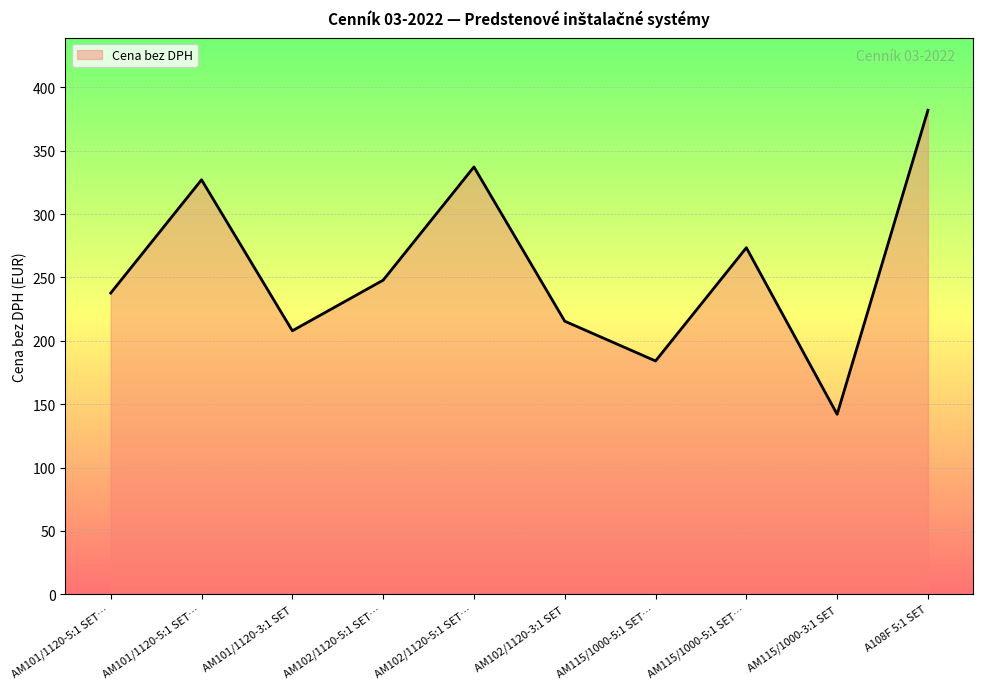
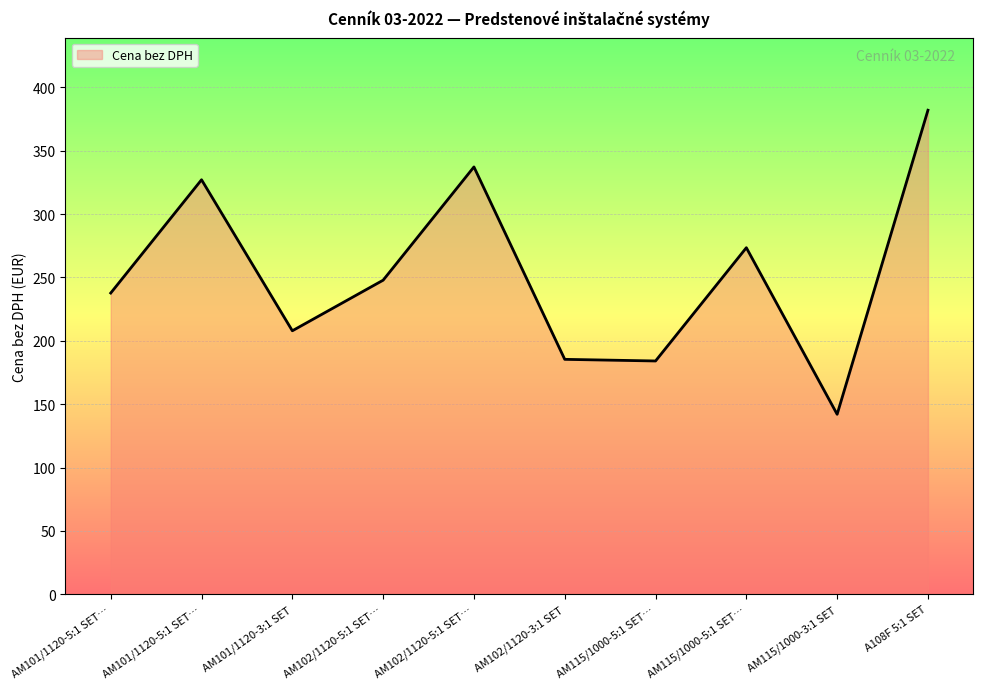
AM102/1120-3:1 SET: 215 -> 185
